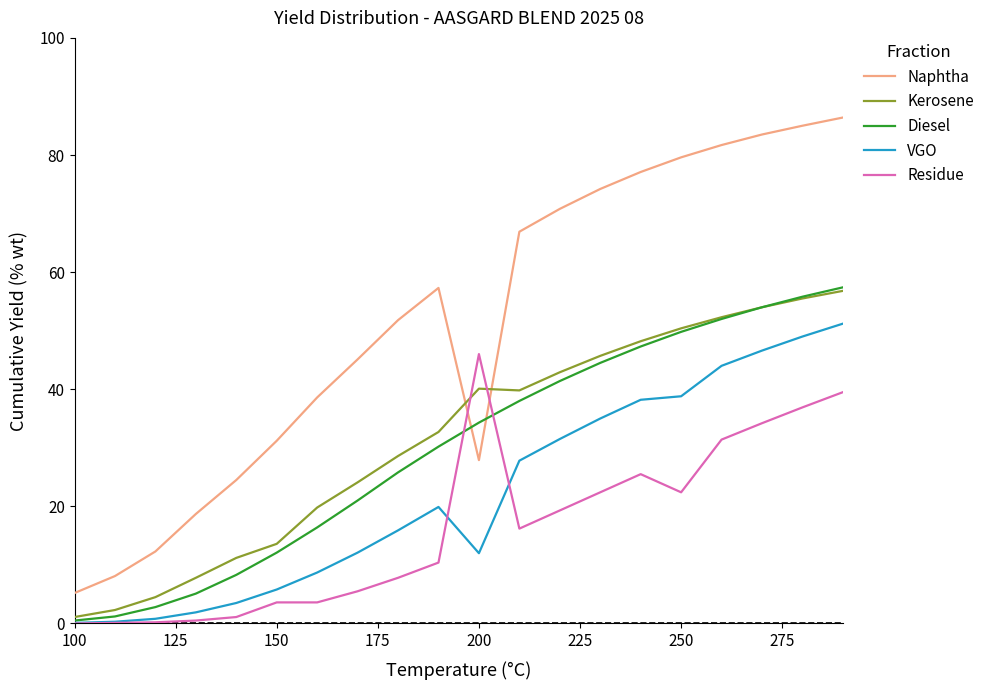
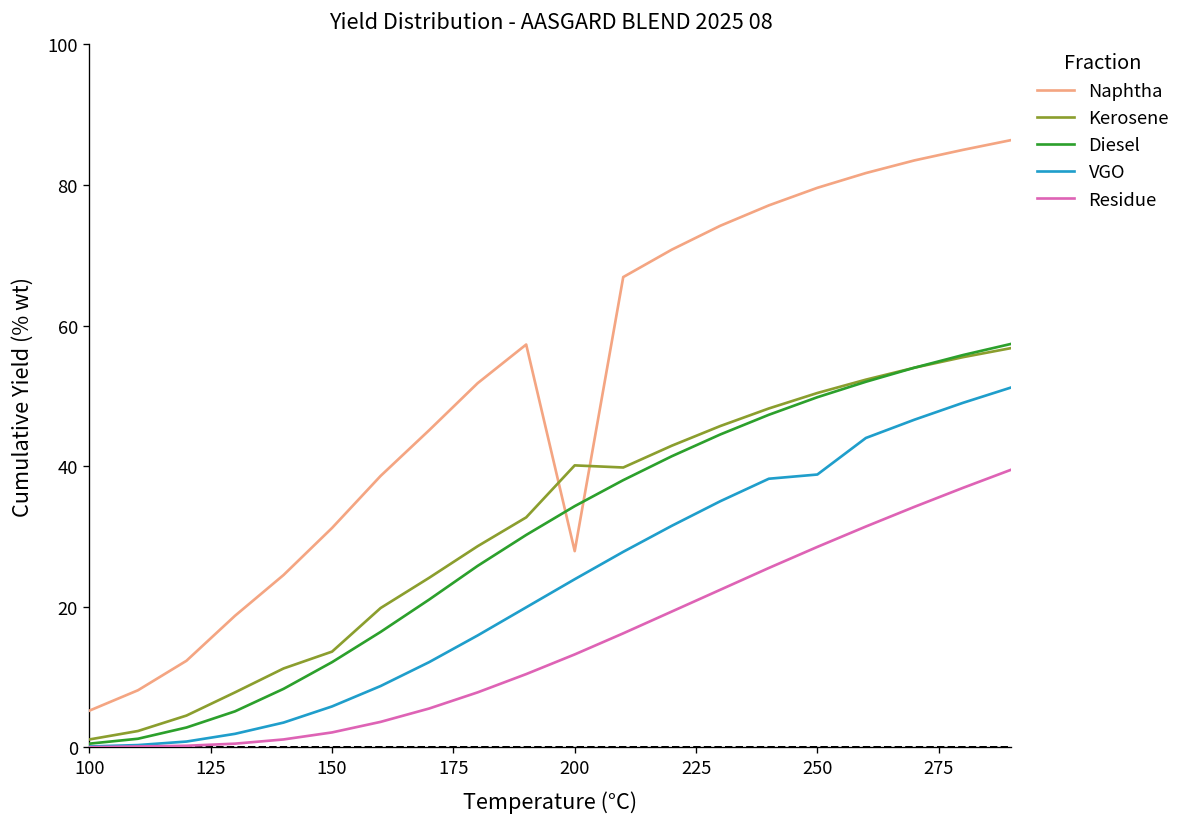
Residue, 150: 4 -> 2
VGO, 200: 12 -> 24
Residue, 200: 46 -> 13
Residue, 250: 22 -> 29
